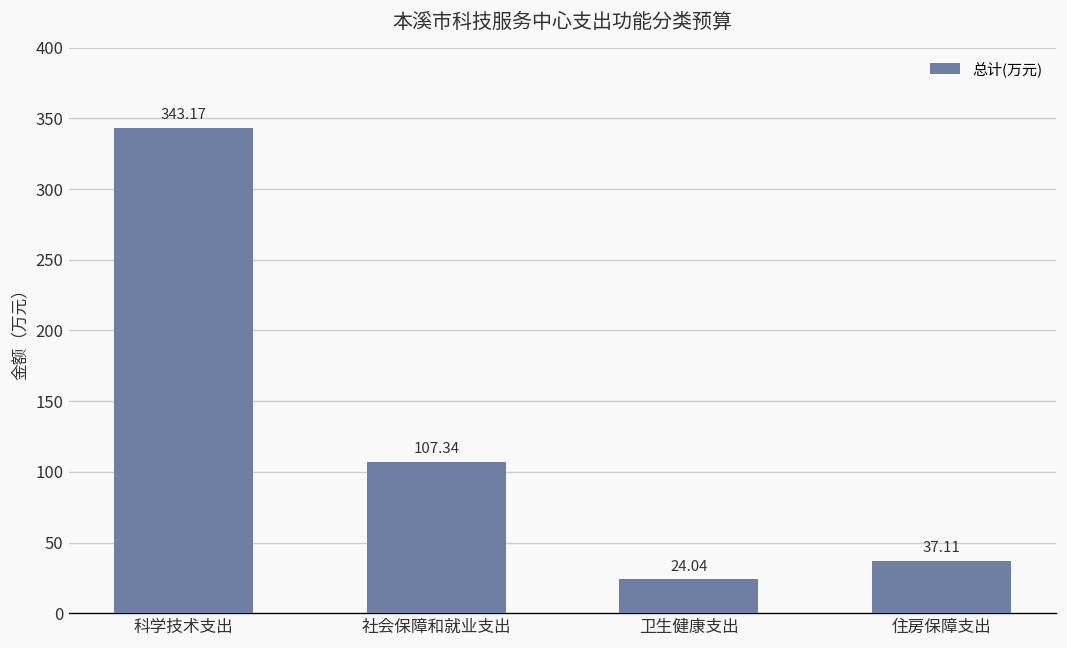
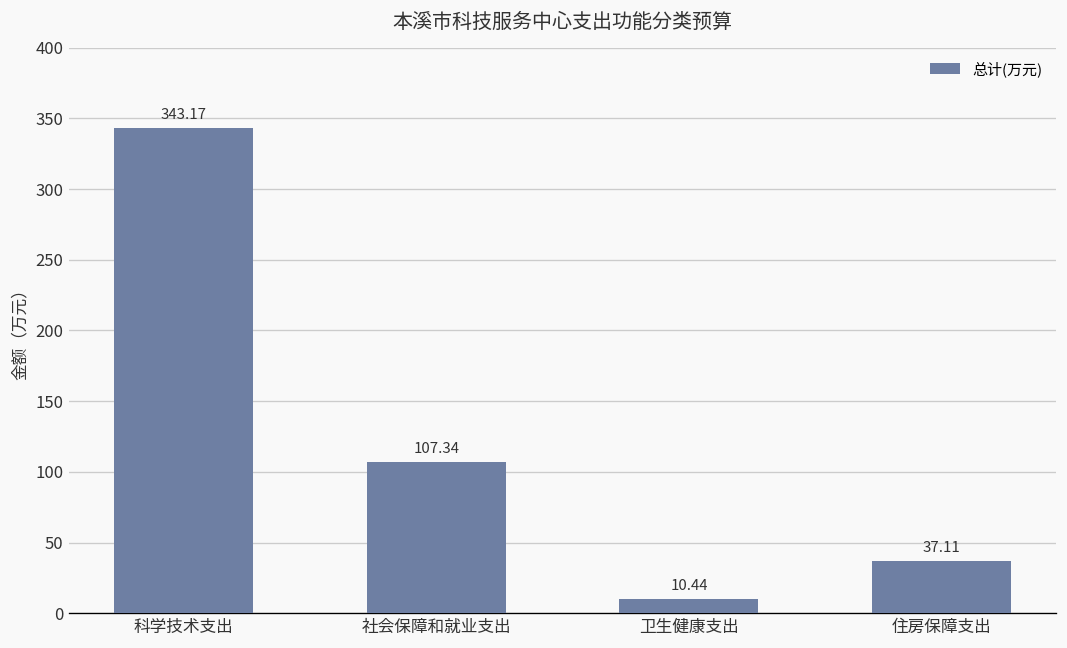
卫生健康支出: 24.04 -> 10.44
